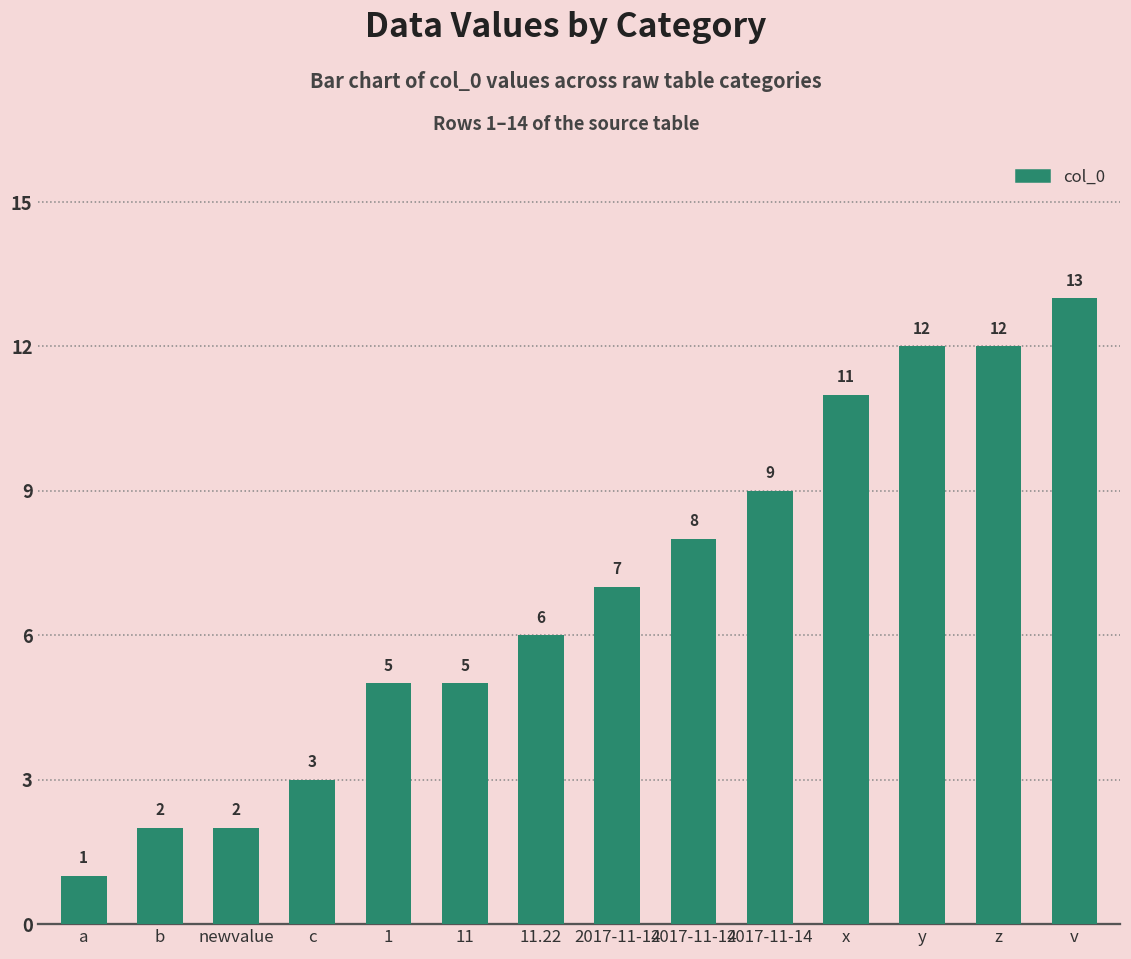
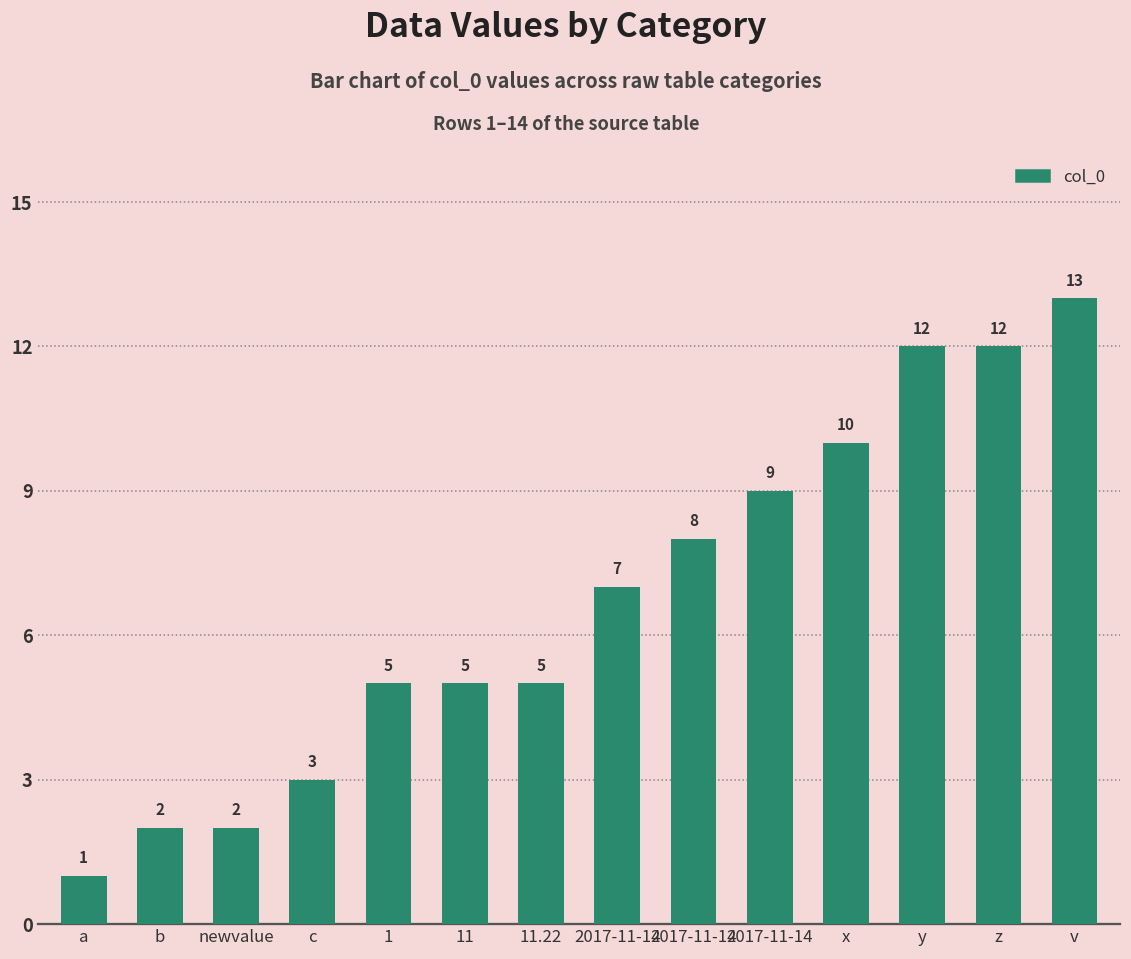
11.22: 6 -> 5
x: 11 -> 10
